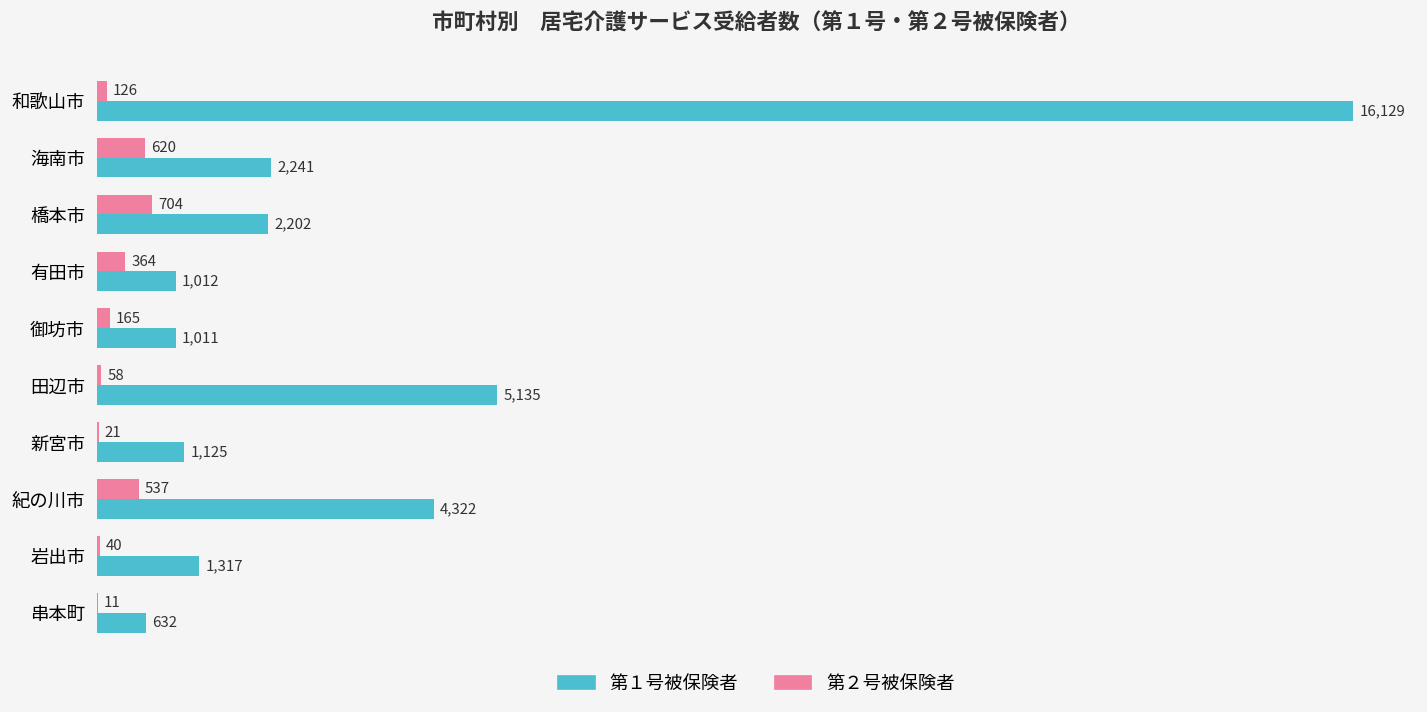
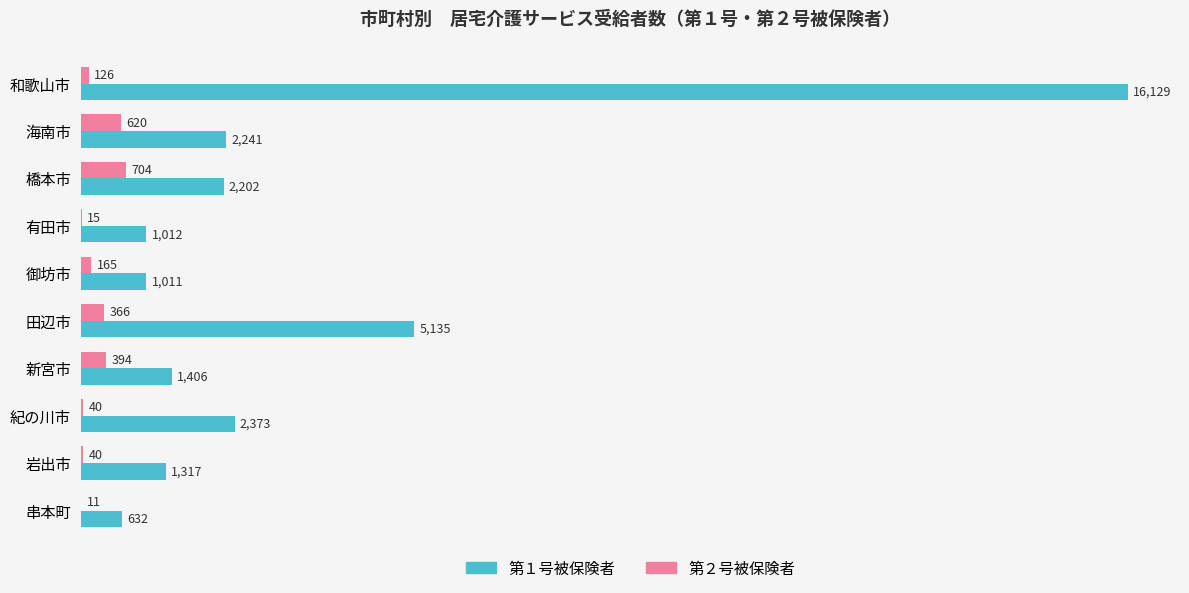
第２号被保険者, 有田市: 364 -> 15
第２号被保険者, 田辺市: 58 -> 366
第２号被保険者, 新宮市: 21 -> 394
第１号被保険者, 新宮市: 1,125 -> 1,406
第２号被保険者, 紀の川市: 537 -> 40
第１号被保険者, 紀の川市: 4,322 -> 2,373
